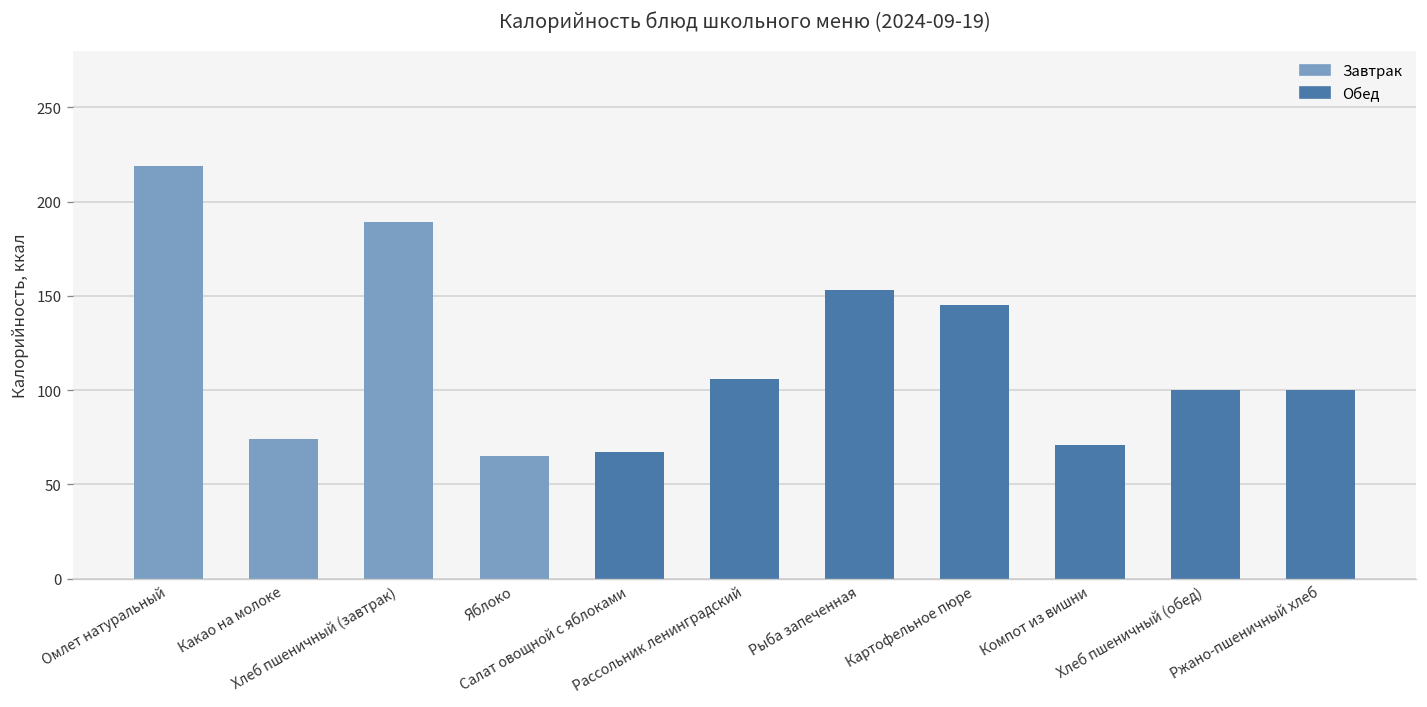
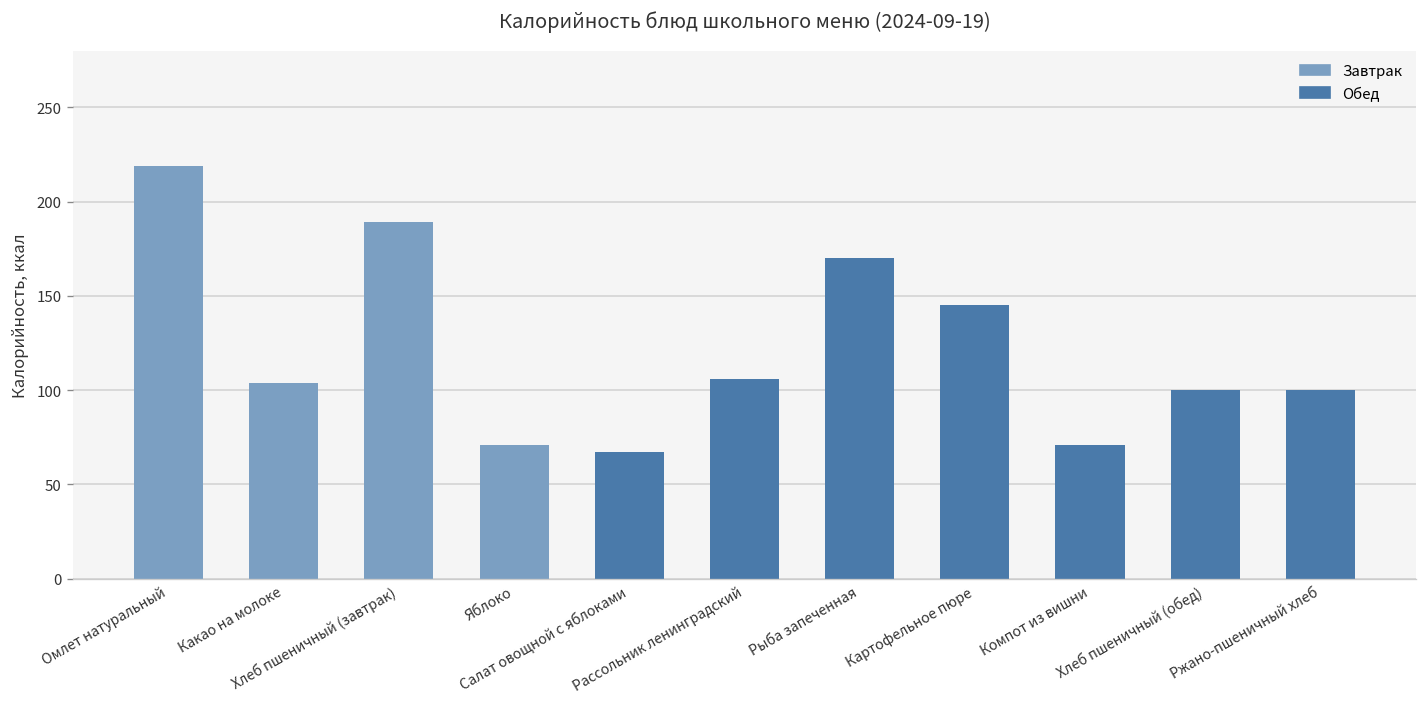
Какао на молоке: 74 -> 104
Яблоко: 65 -> 71
Рыба запеченная: 153 -> 170
